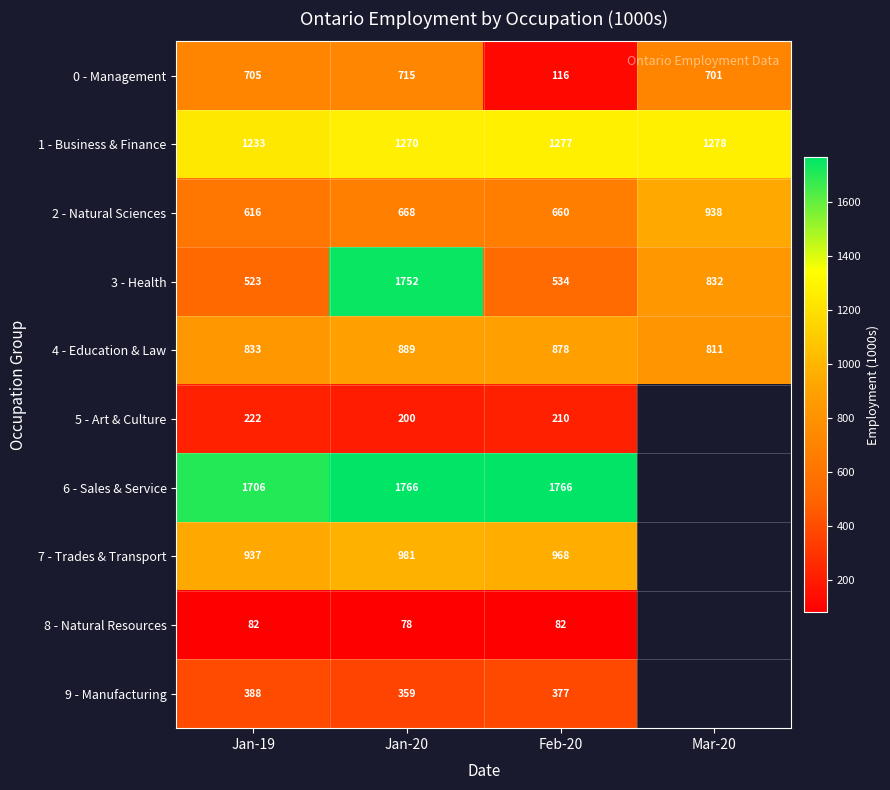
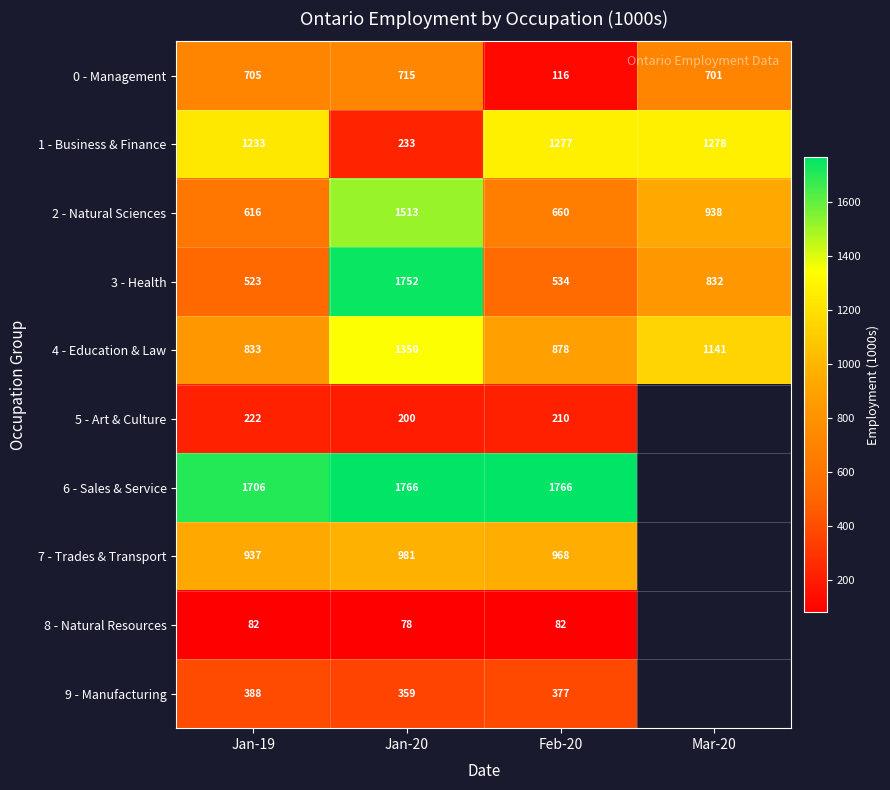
1 - Business & Finance, Jan-20: 1270 -> 233
2 - Natural Sciences, Jan-20: 668 -> 1513
4 - Education & Law, Jan-20: 889 -> 1350
4 - Education & Law, Mar-20: 811 -> 1141
